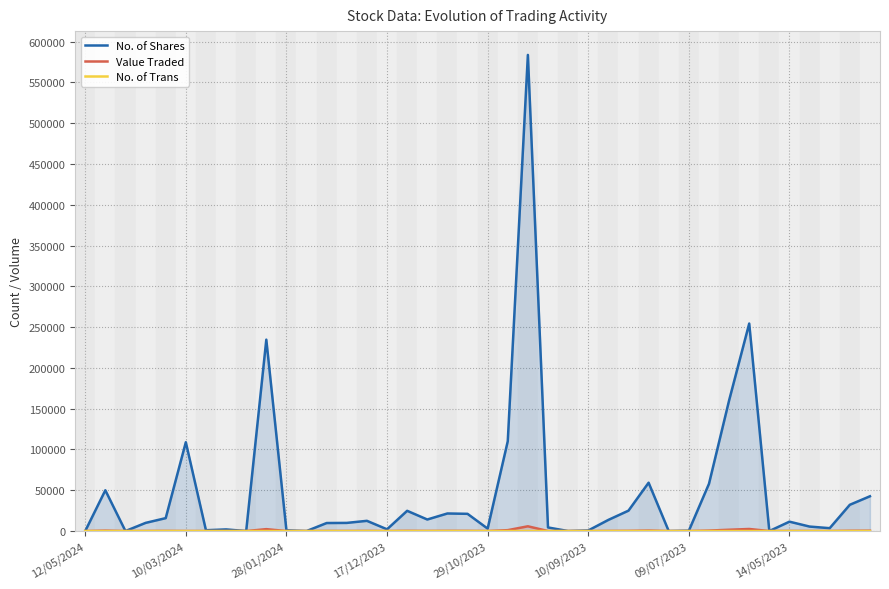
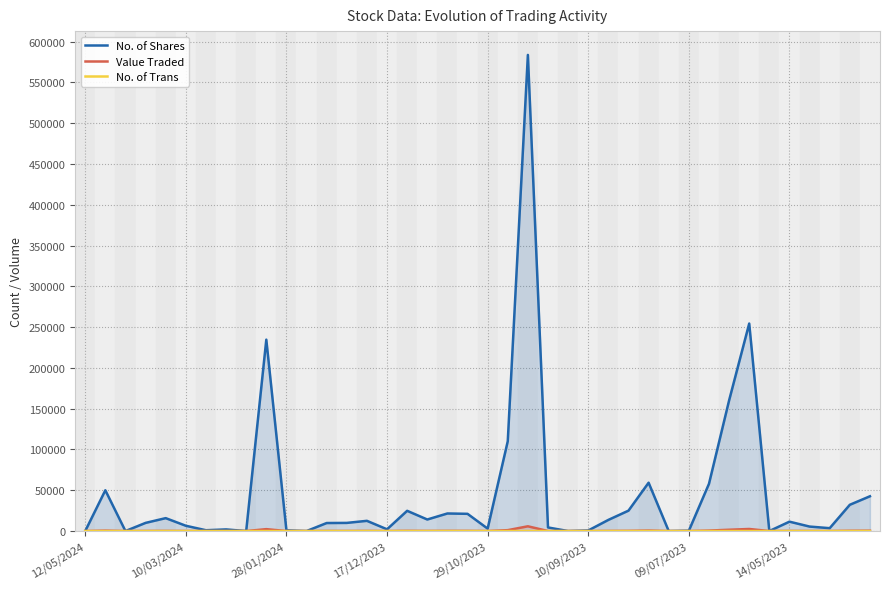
No. of Shares, 10/03/2024: 110000 -> 10000
